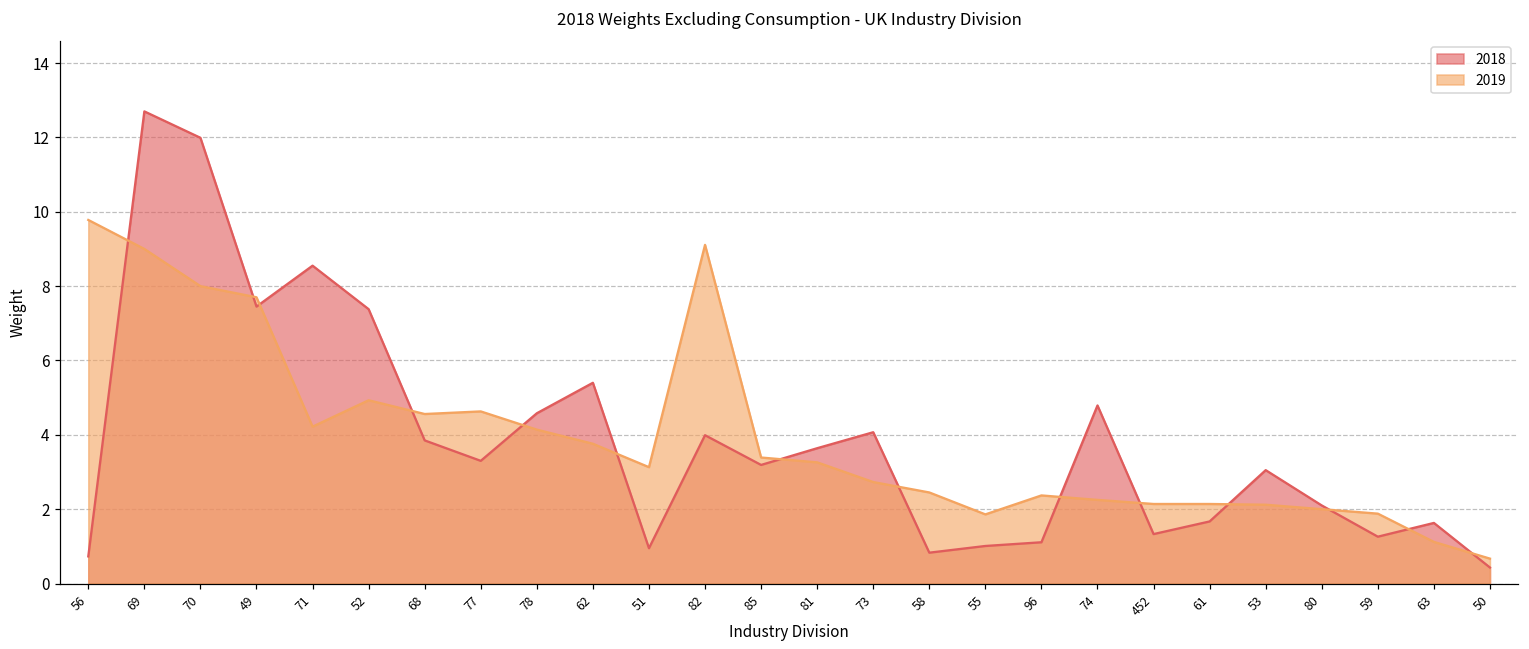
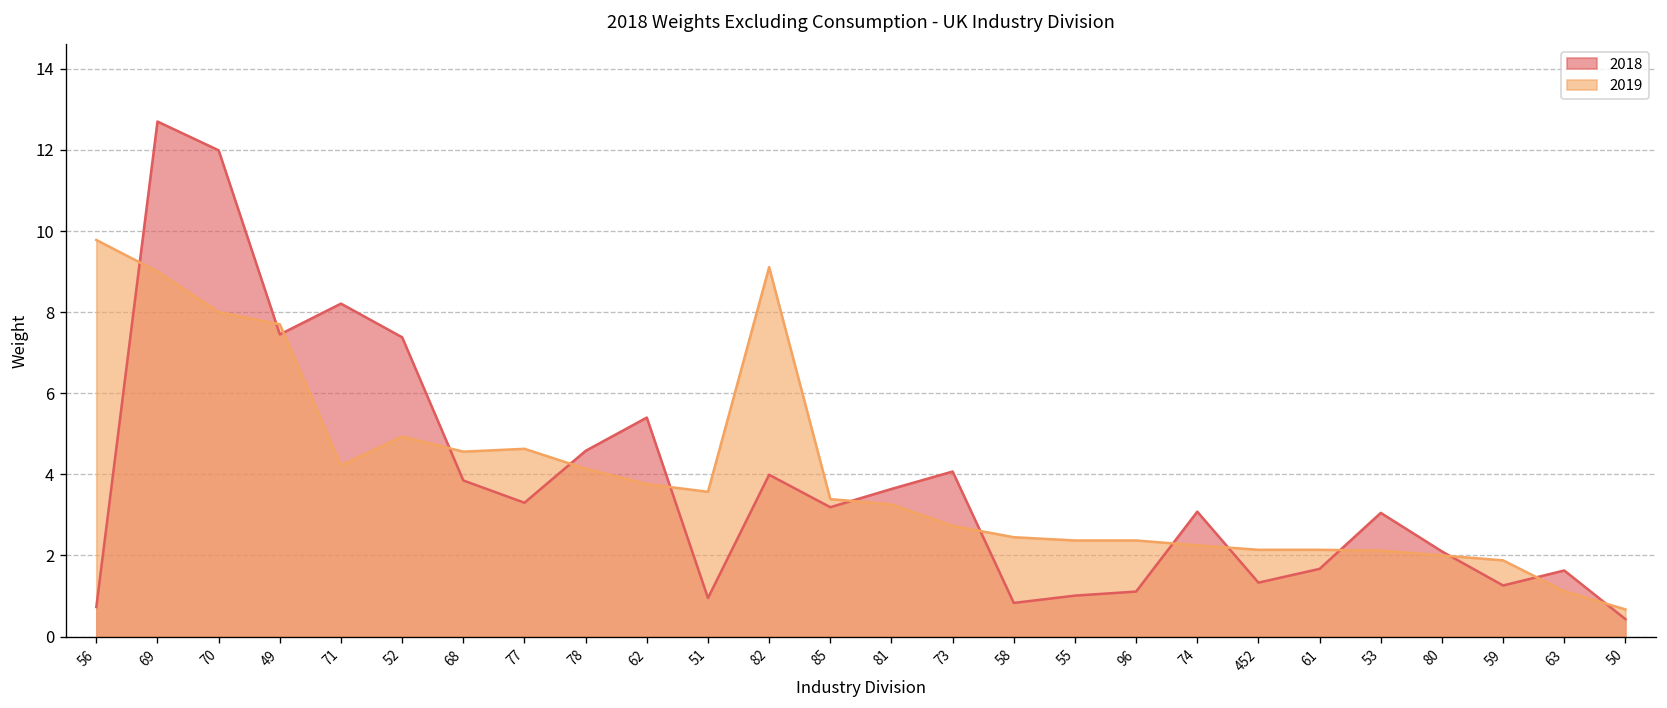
2018, 71: 8.6 -> 8.2
2019, 51: 3.1 -> 3.6
2019, 55: 1.9 -> 2.4
2018, 74: 4.8 -> 3.1
